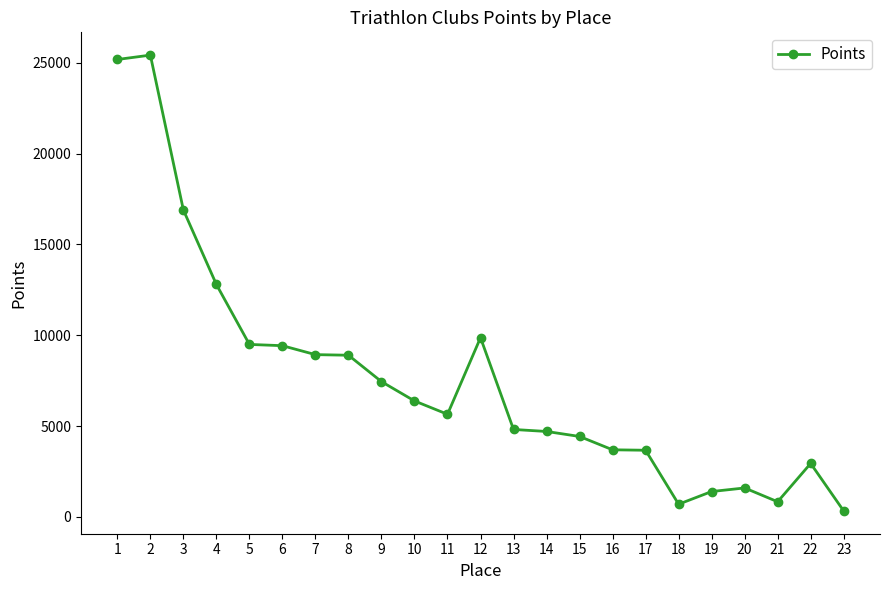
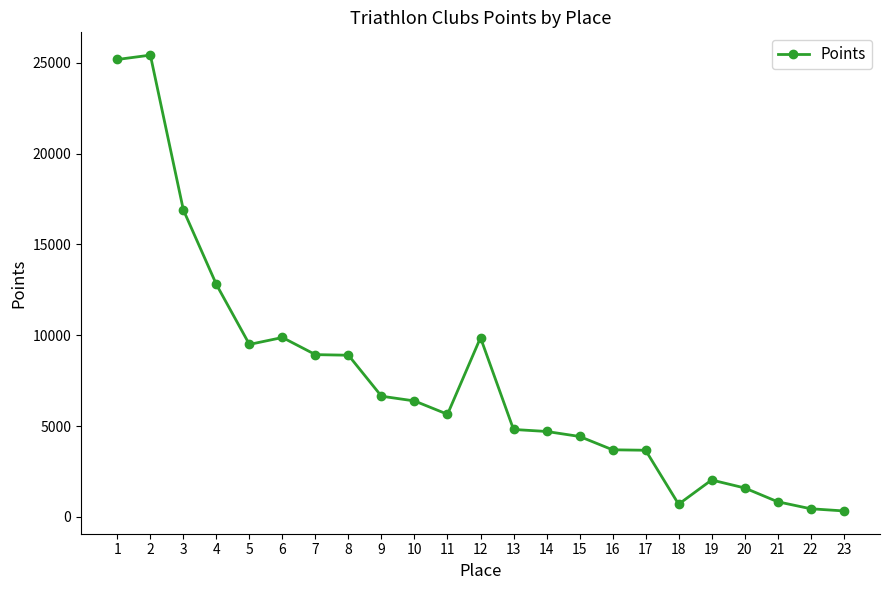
6: 9400 -> 9900
9: 7400 -> 6600
19: 1400 -> 2000
22: 2900 -> 500
